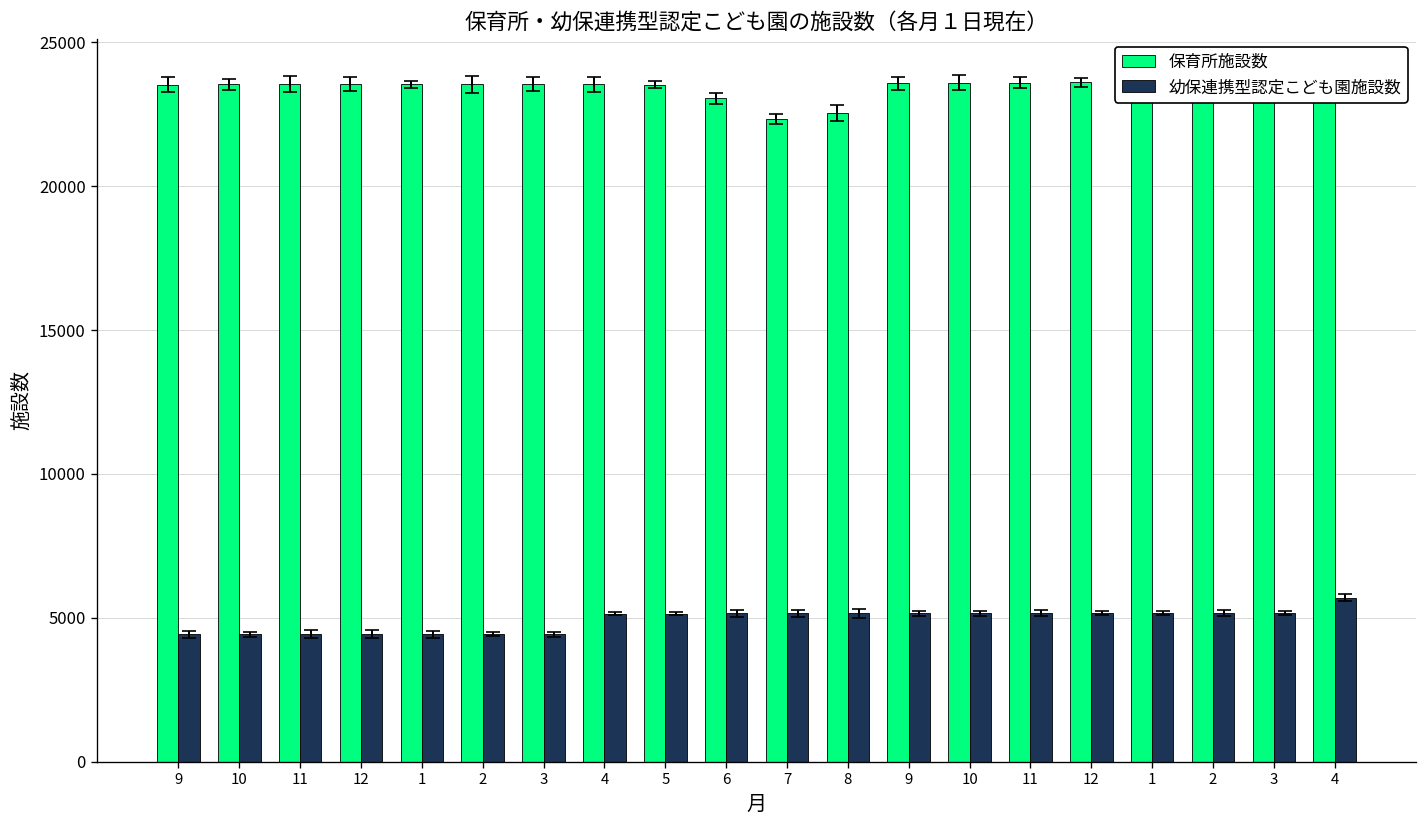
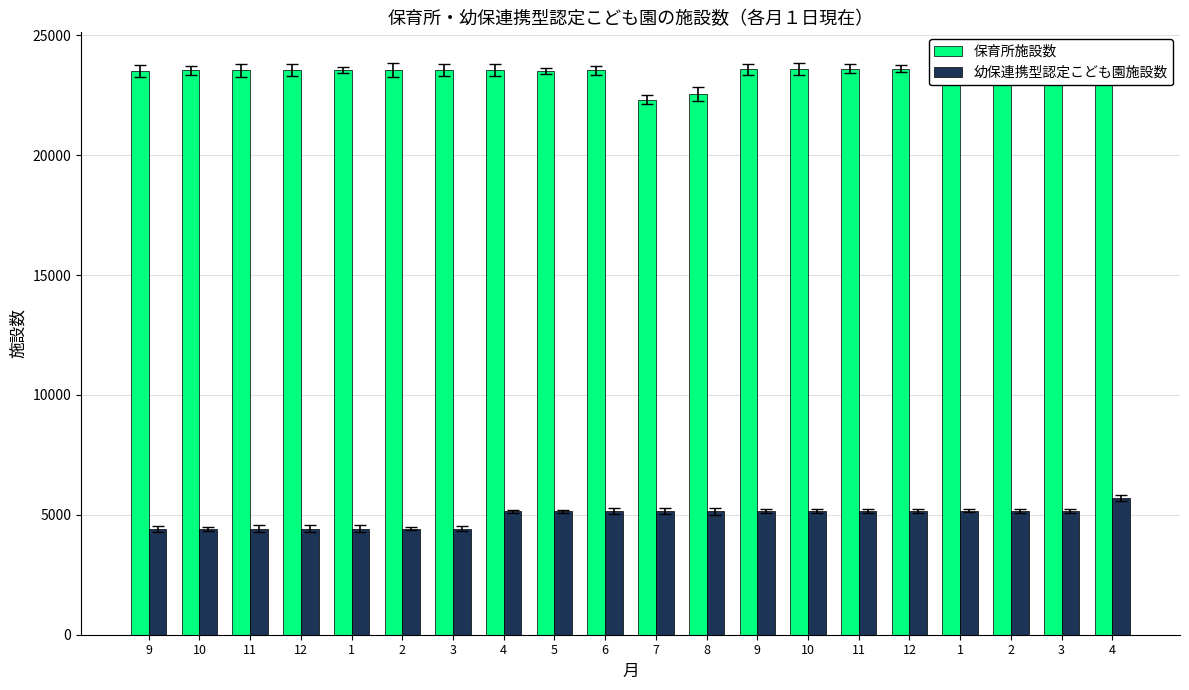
保育所施設数, 6: 23100 -> 23600
